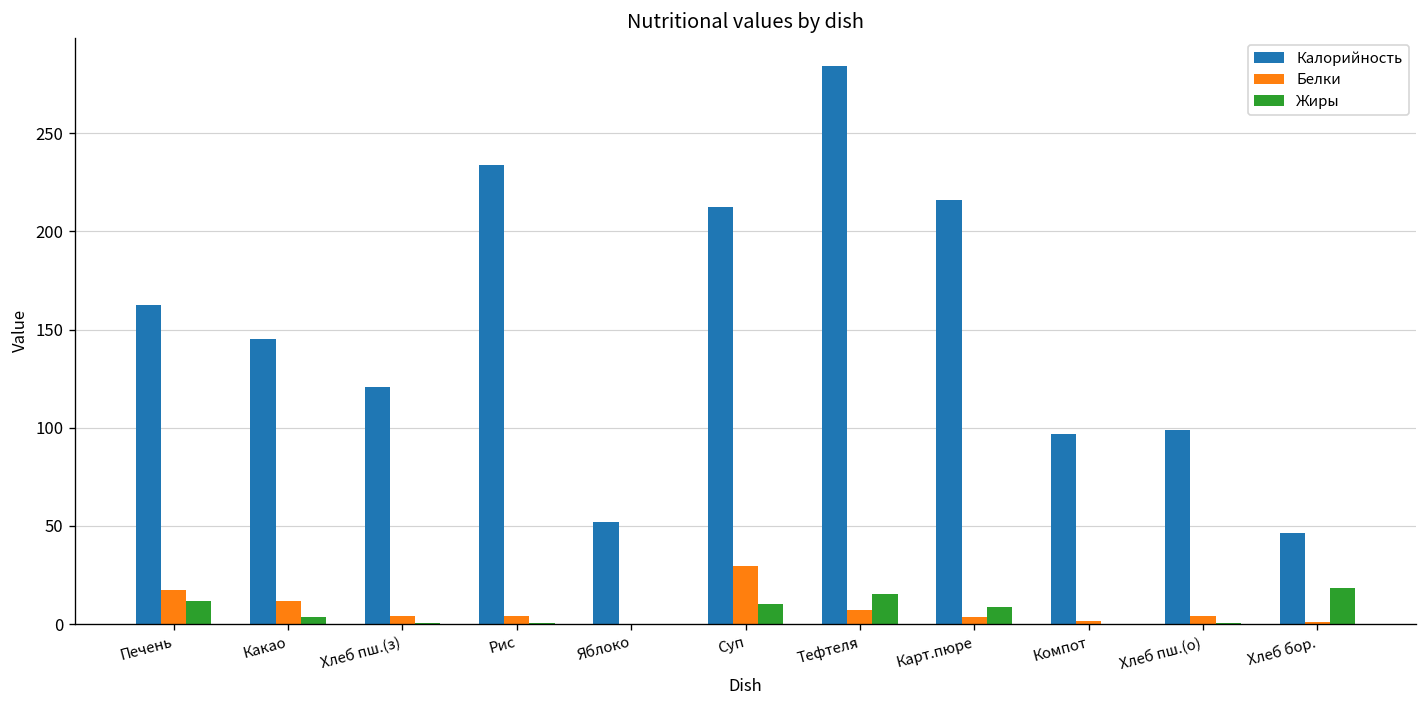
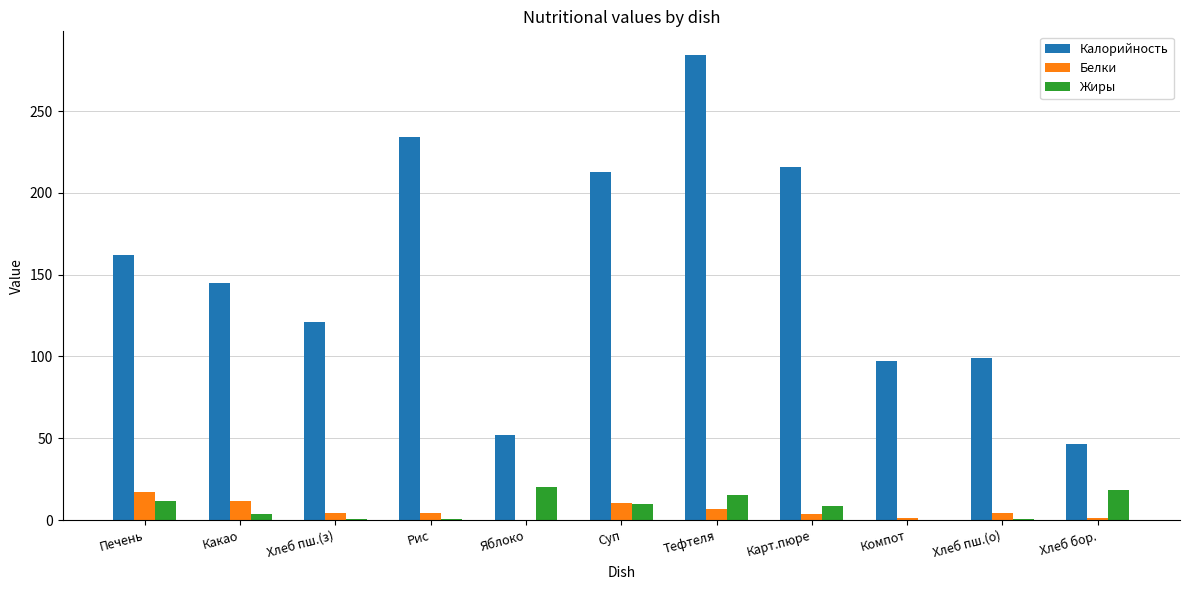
Жиры, Яблоко: 0 -> 20
Белки, Суп: 30 -> 10
